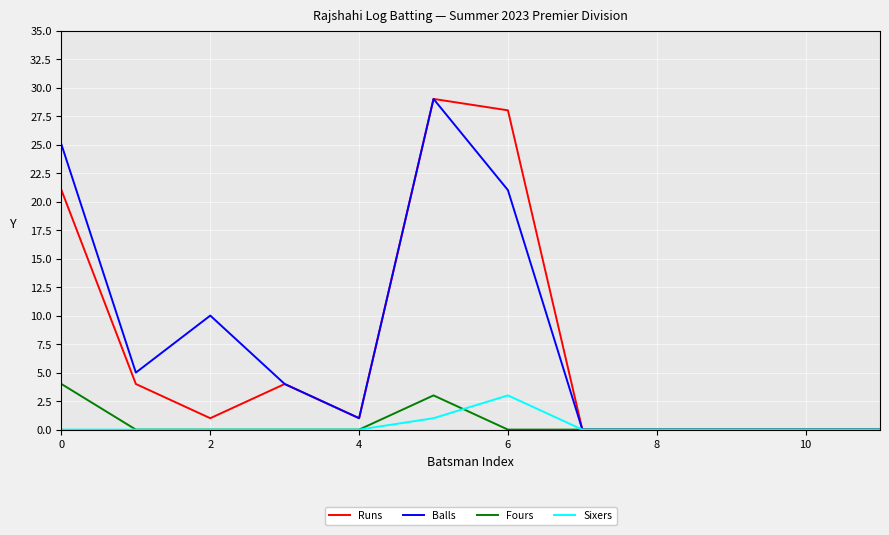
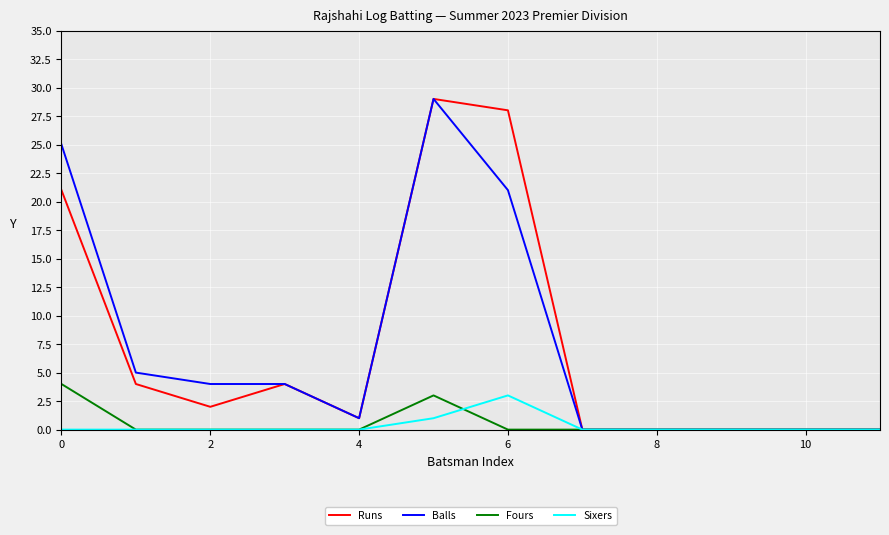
Runs, 2: 1 -> 2
Balls, 2: 10 -> 4
